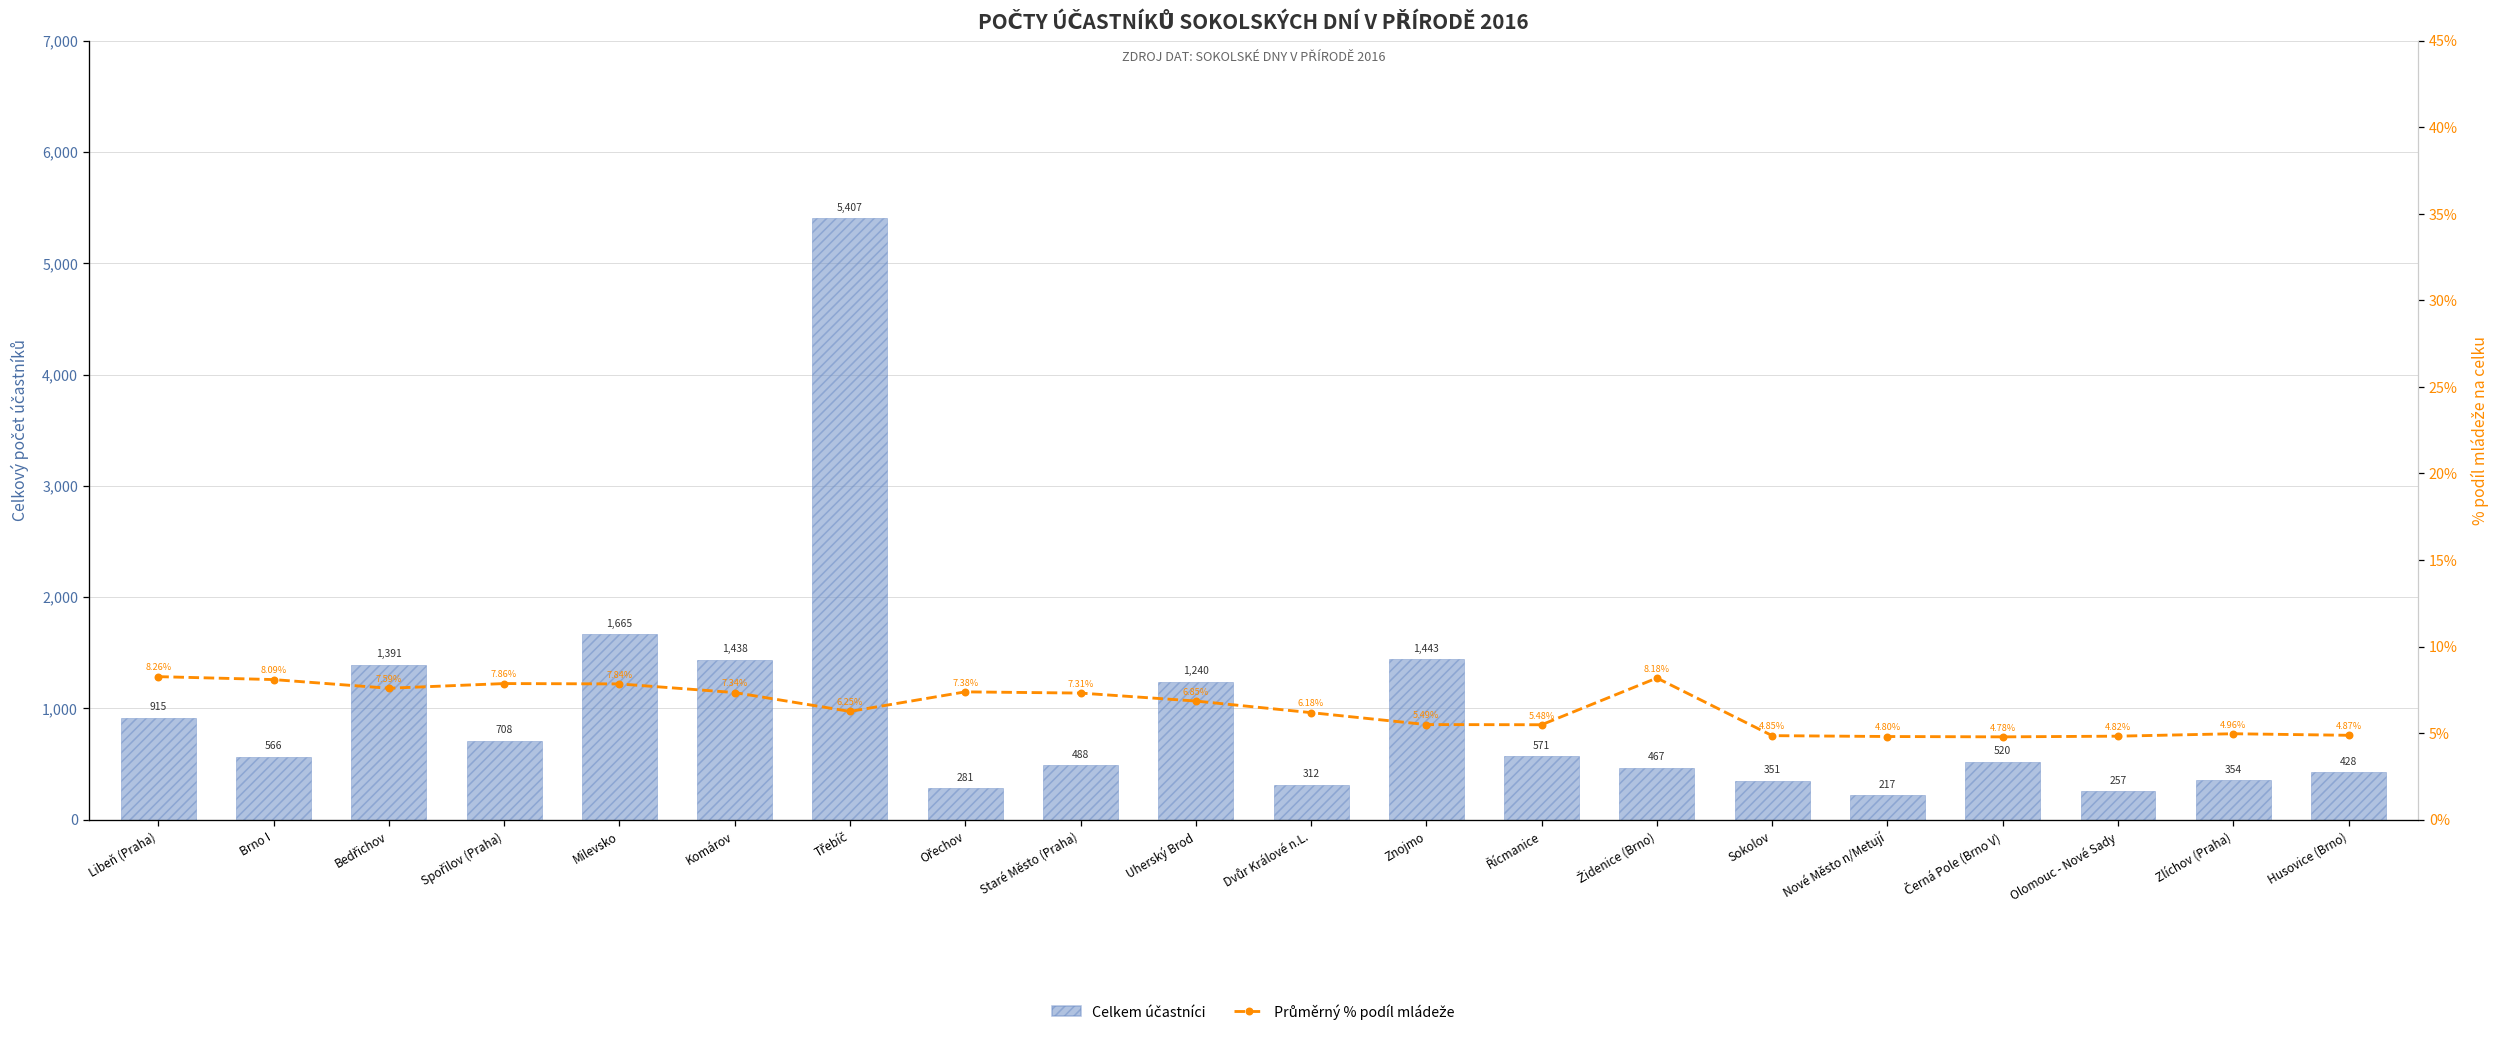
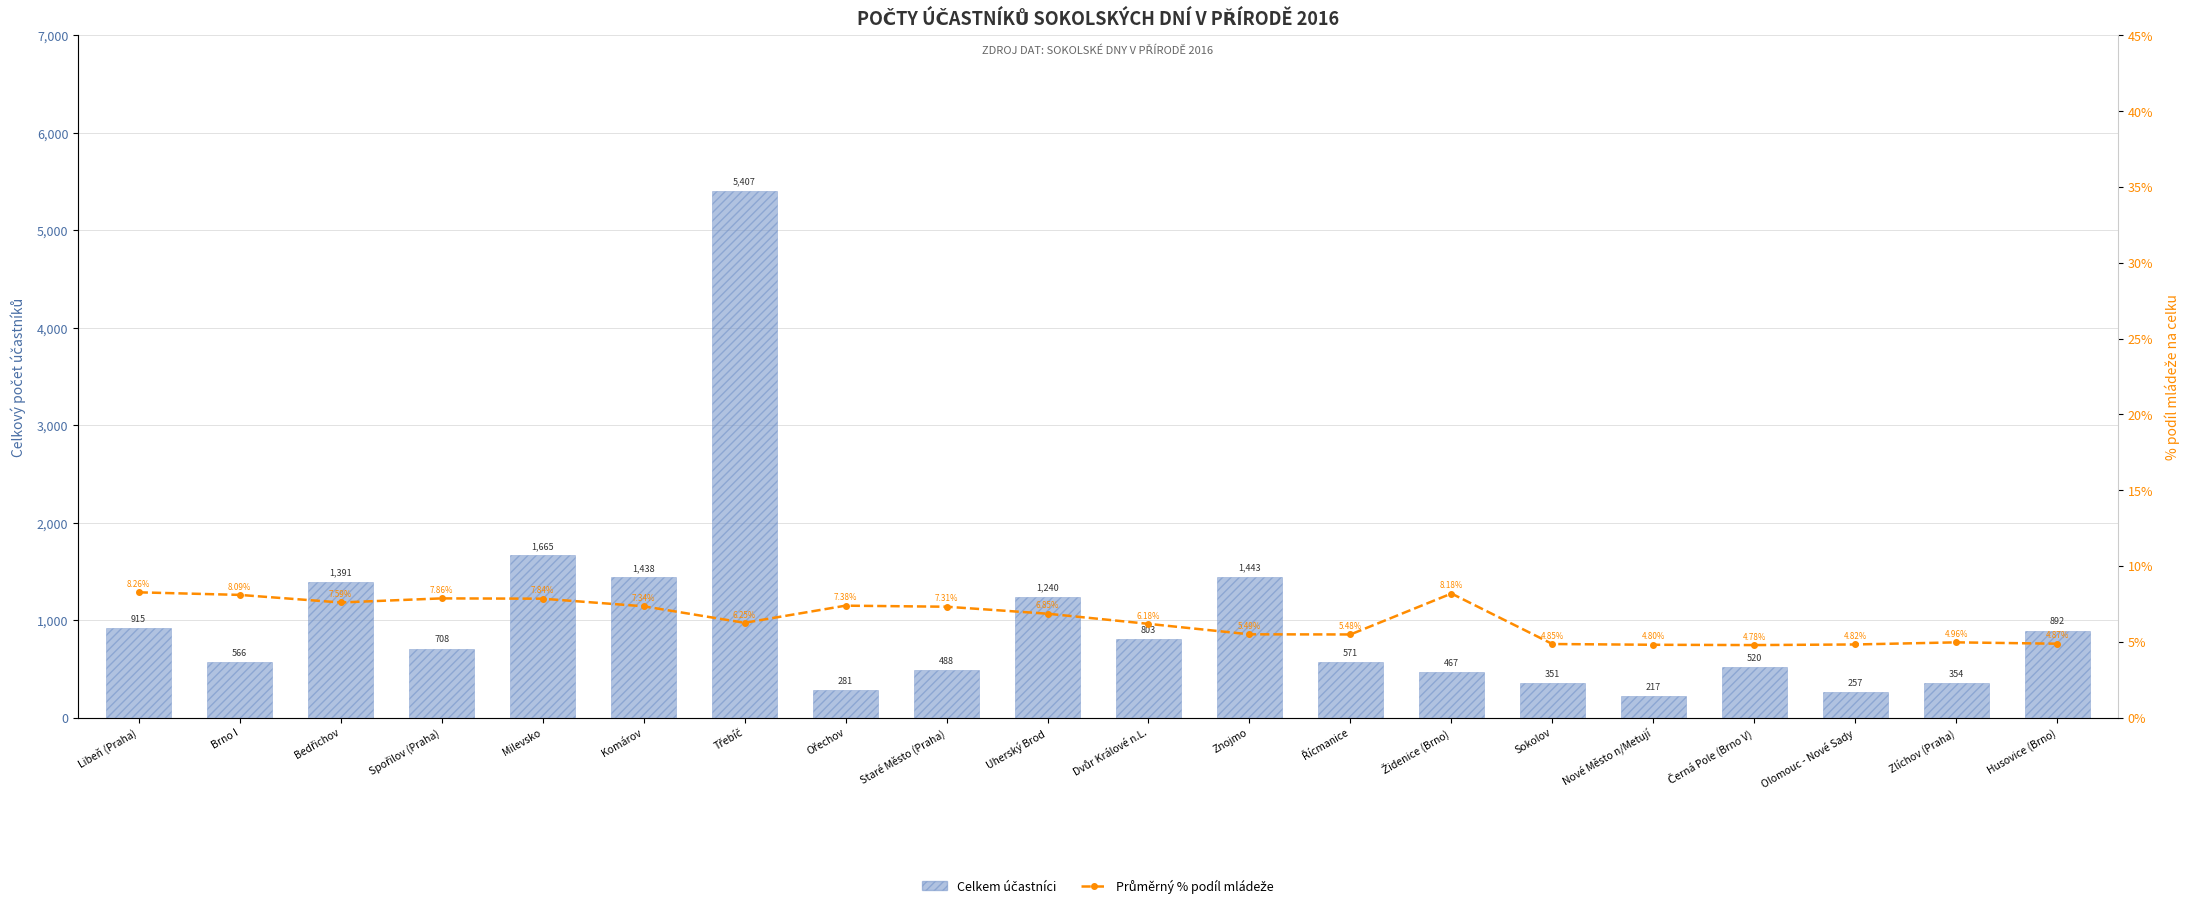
Celkem účastníci, Dvůr Králové n.L.: 312 -> 803
Celkem účastníci, Husovice (Brno): 428 -> 892
